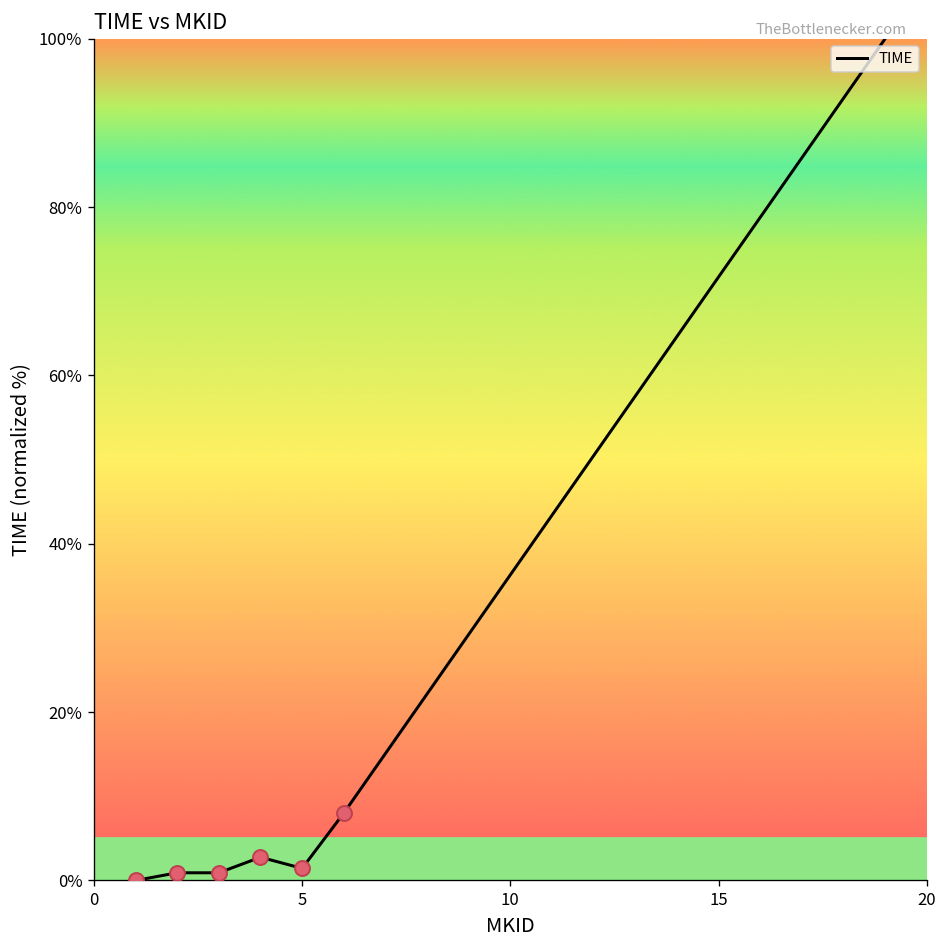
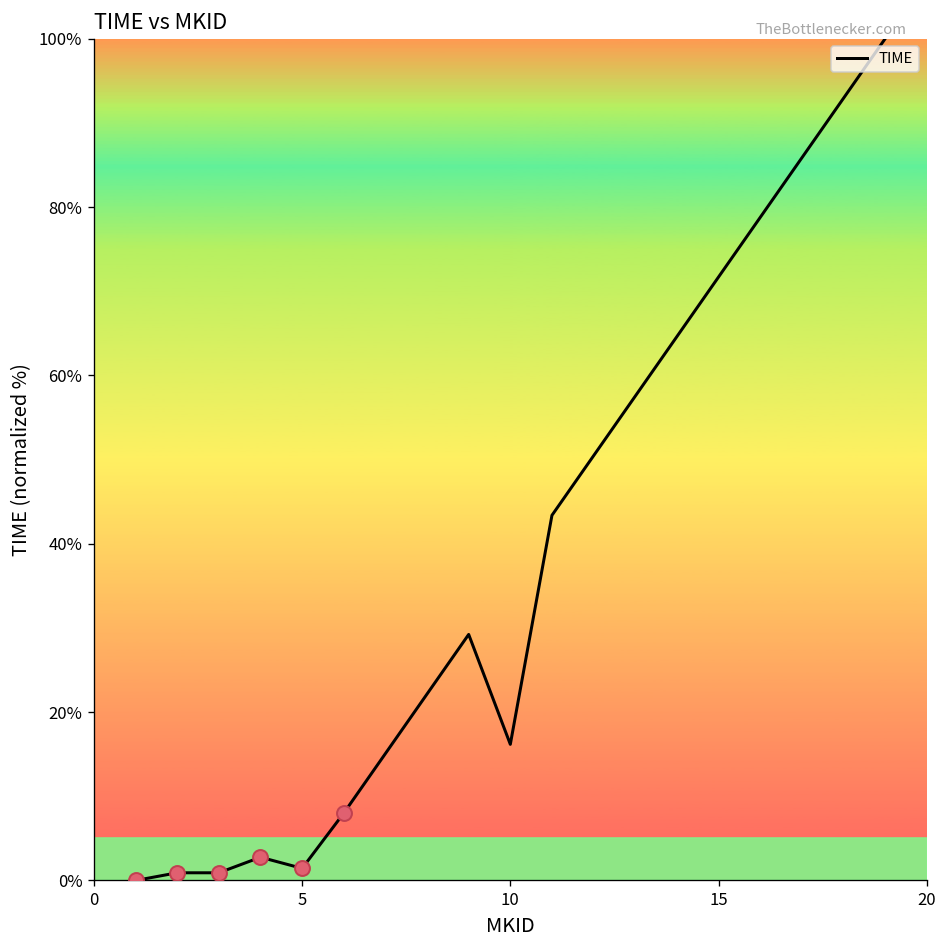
TIME, 10: 36% -> 16%
